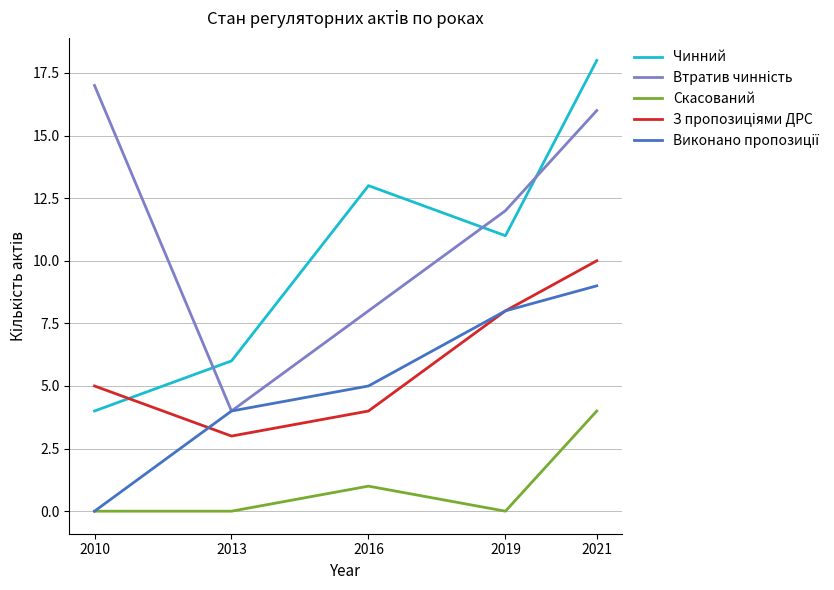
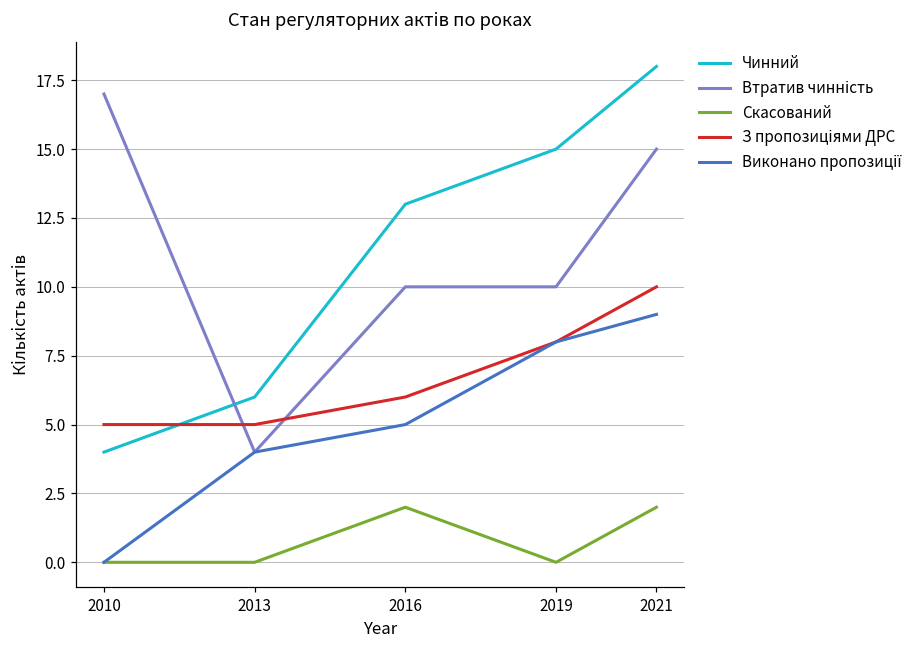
З пропозиціями ДРС, 2013: 3 -> 5
Втратив чинність, 2016: 8 -> 10
Скасований, 2016: 1 -> 2
З пропозиціями ДРС, 2016: 4 -> 6
Чинний, 2019: 11 -> 15
Втратив чинність, 2019: 12 -> 10
Втратив чинність, 2021: 16 -> 15
Скасований, 2021: 4 -> 2
